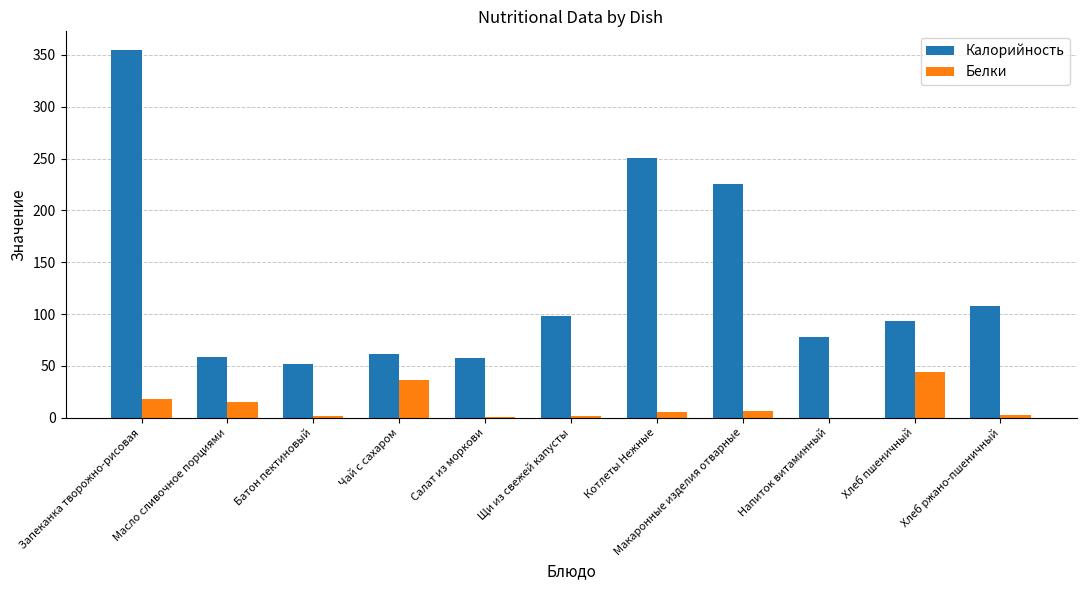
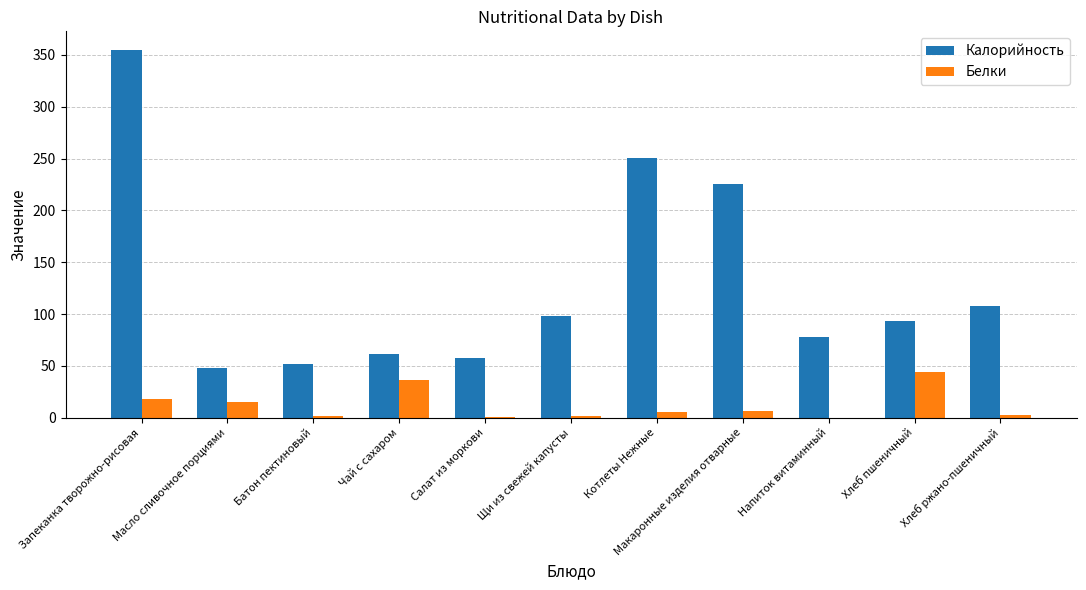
Калорийность, Масло сливочное порциями: 58 -> 48
